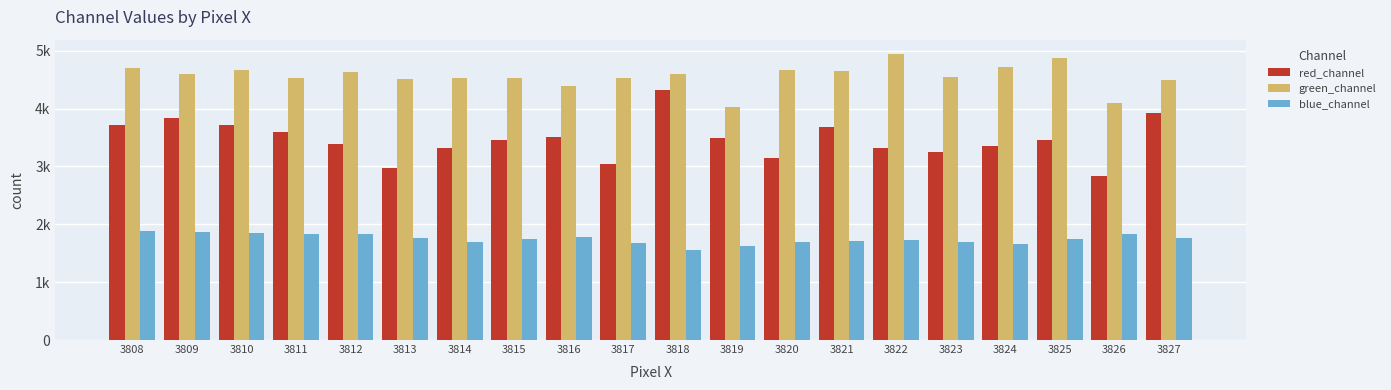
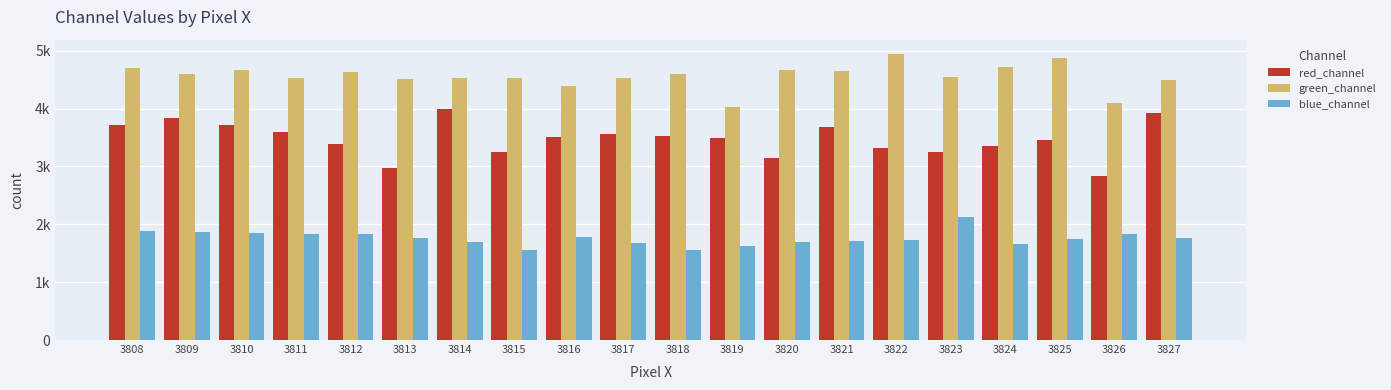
red_channel, 3814: 3300 -> 4000
red_channel, 3815: 3500 -> 3200
blue_channel, 3815: 1700 -> 1600
red_channel, 3817: 3000 -> 3600
red_channel, 3818: 4300 -> 3500
blue_channel, 3823: 1700 -> 2100
